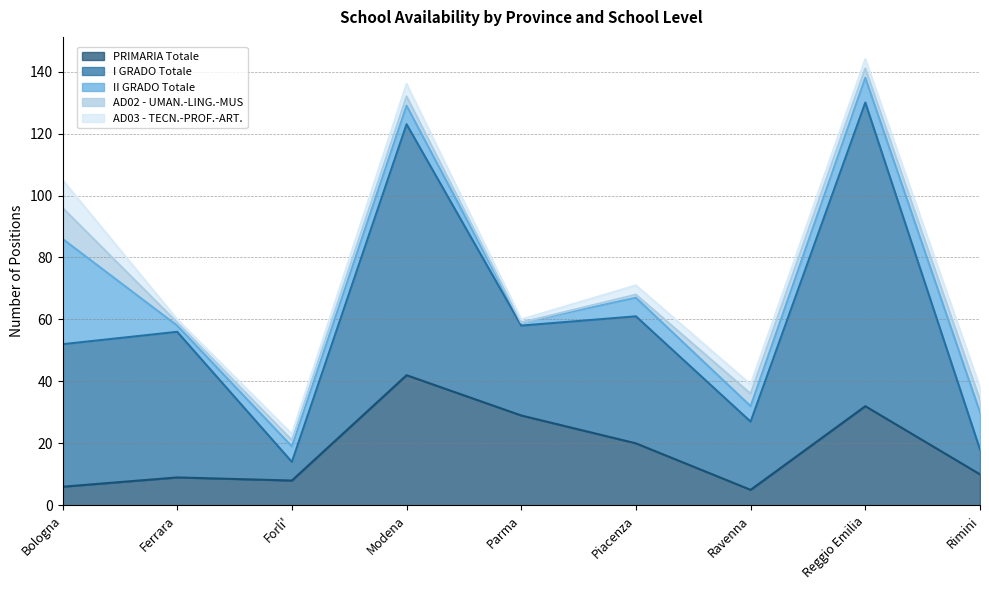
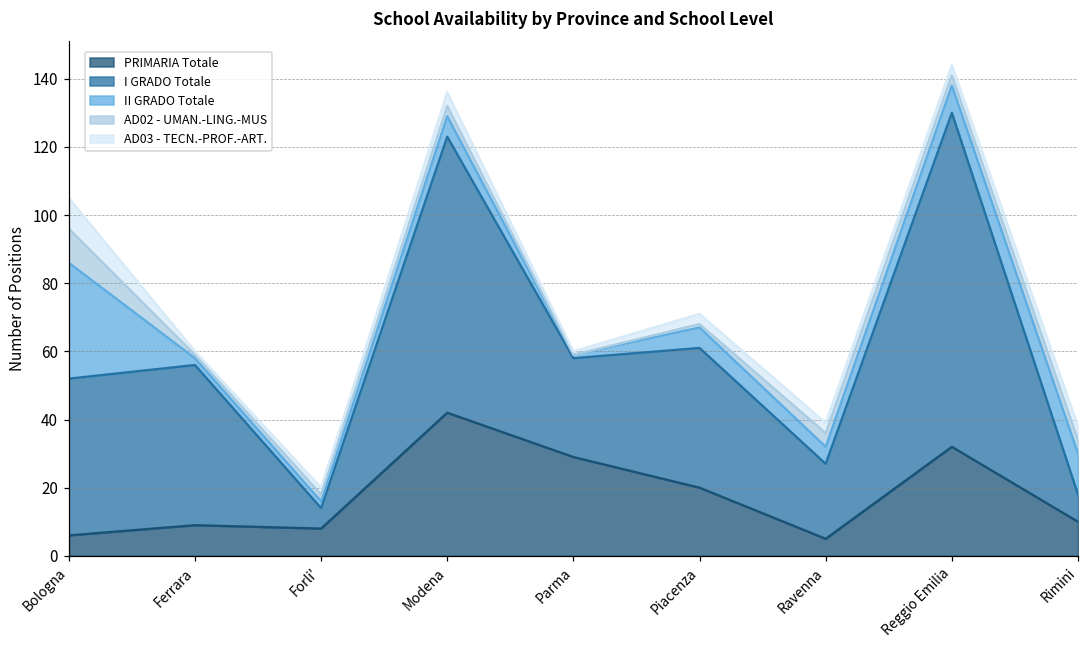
II GRADO Totale, Forli': 5 -> 2
